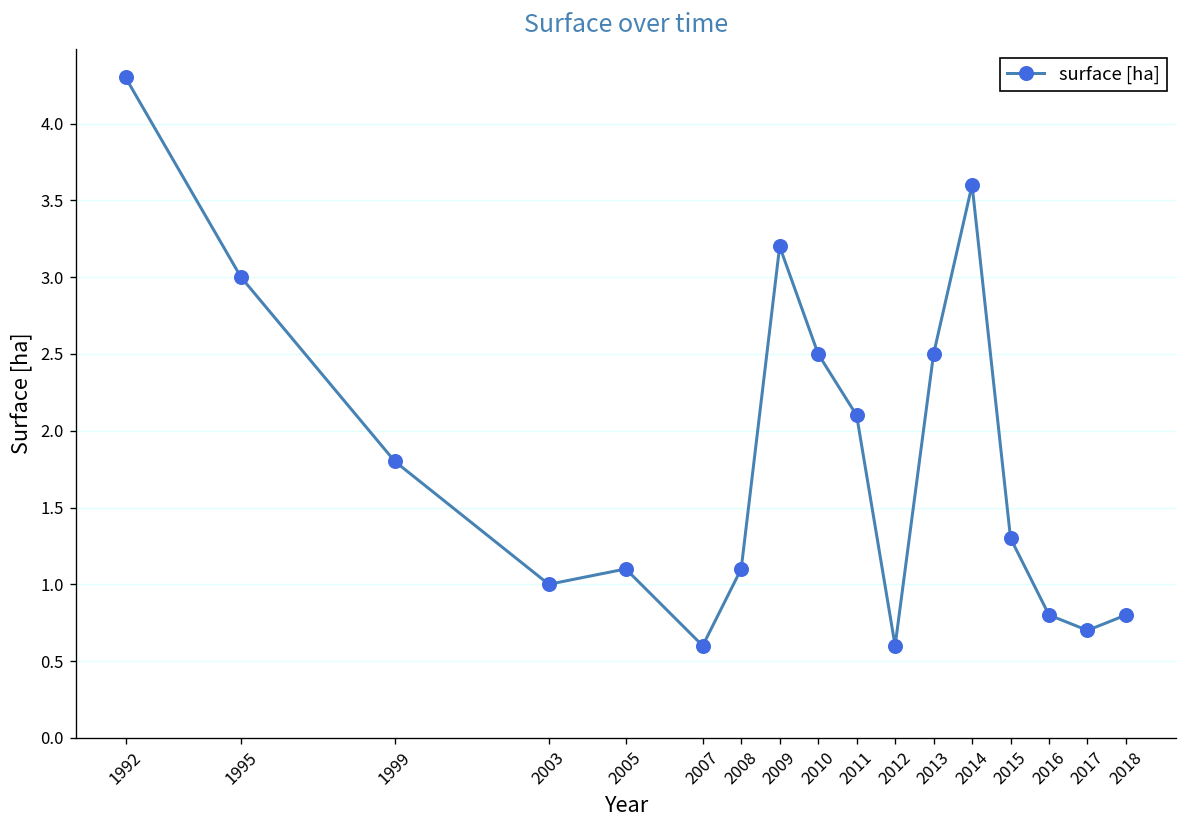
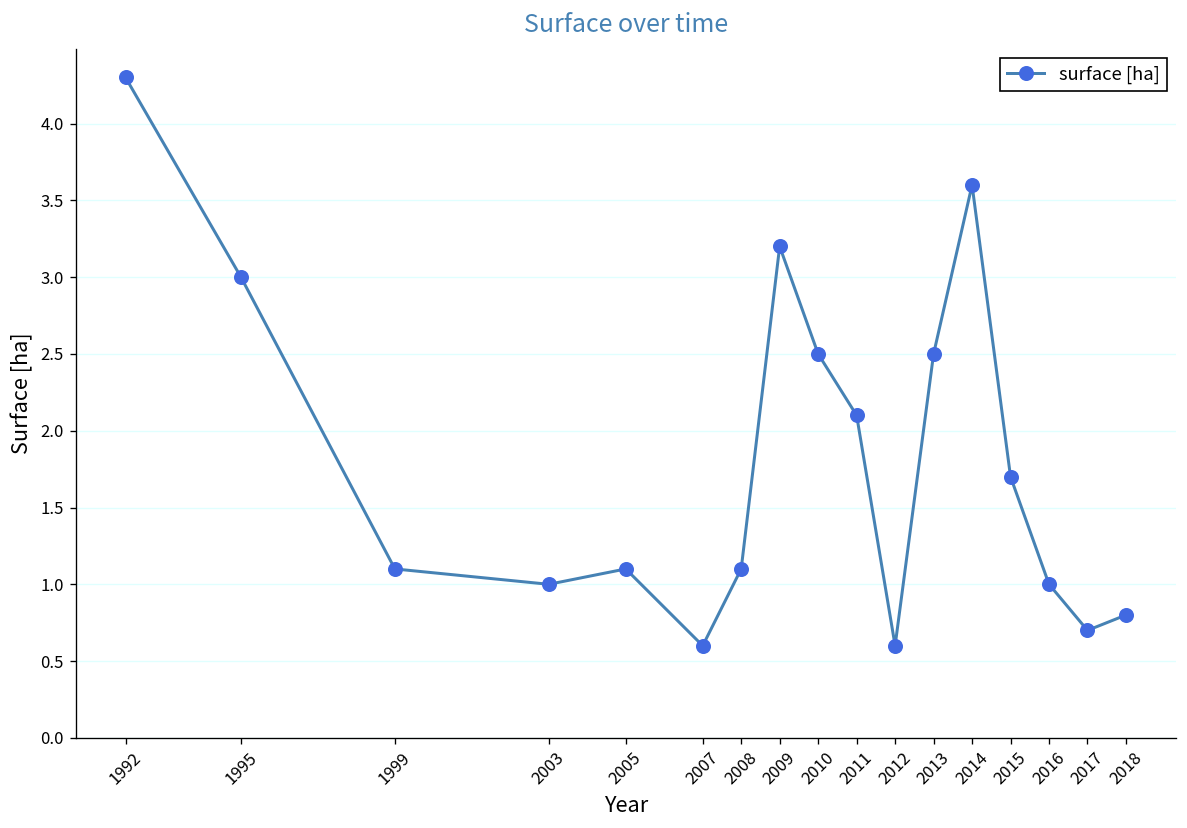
1999: 1.8 -> 1.1
2015: 1.3 -> 1.7
2016: 0.8 -> 1.0
